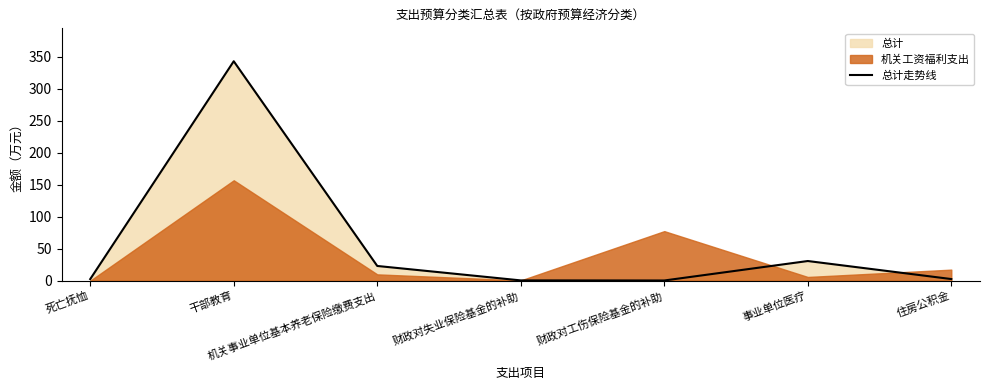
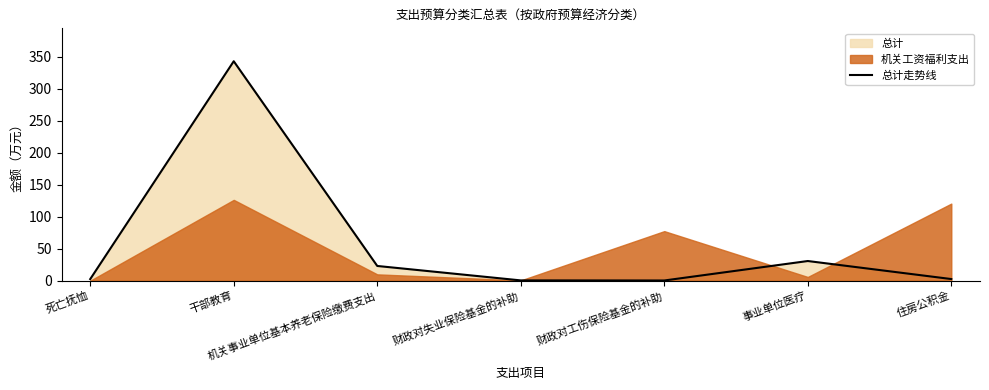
机关工资福利支出, 干部教育: 160 -> 130
机关工资福利支出, 住房公积金: 20 -> 120
